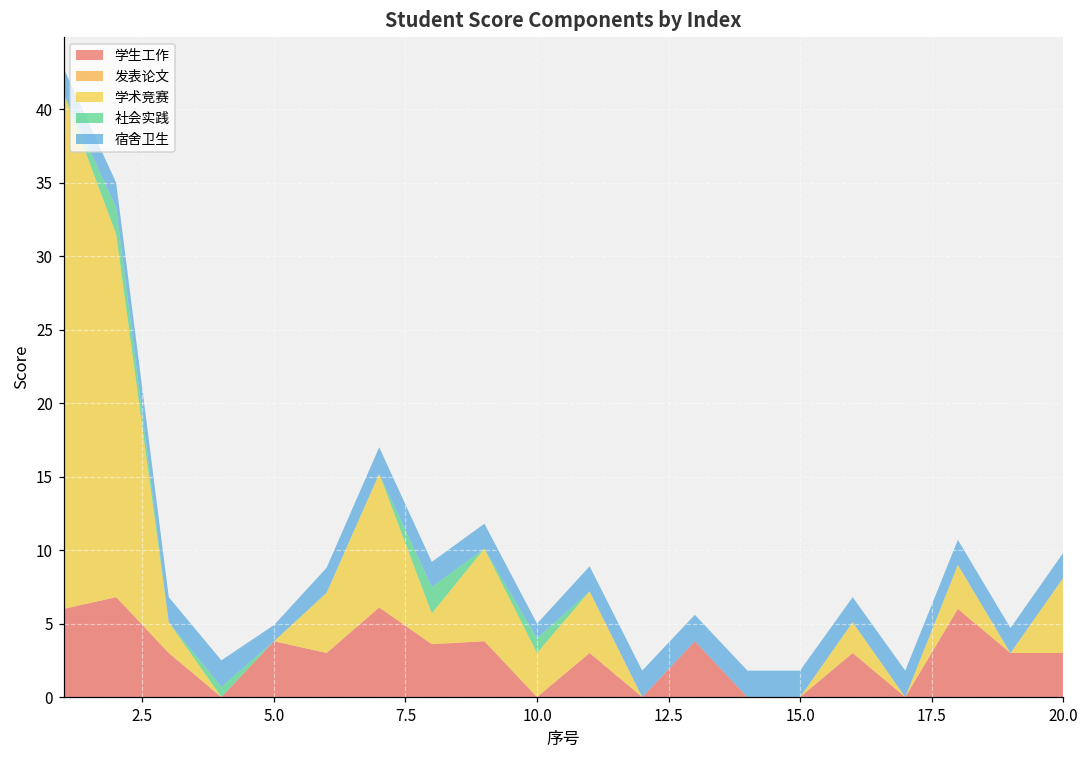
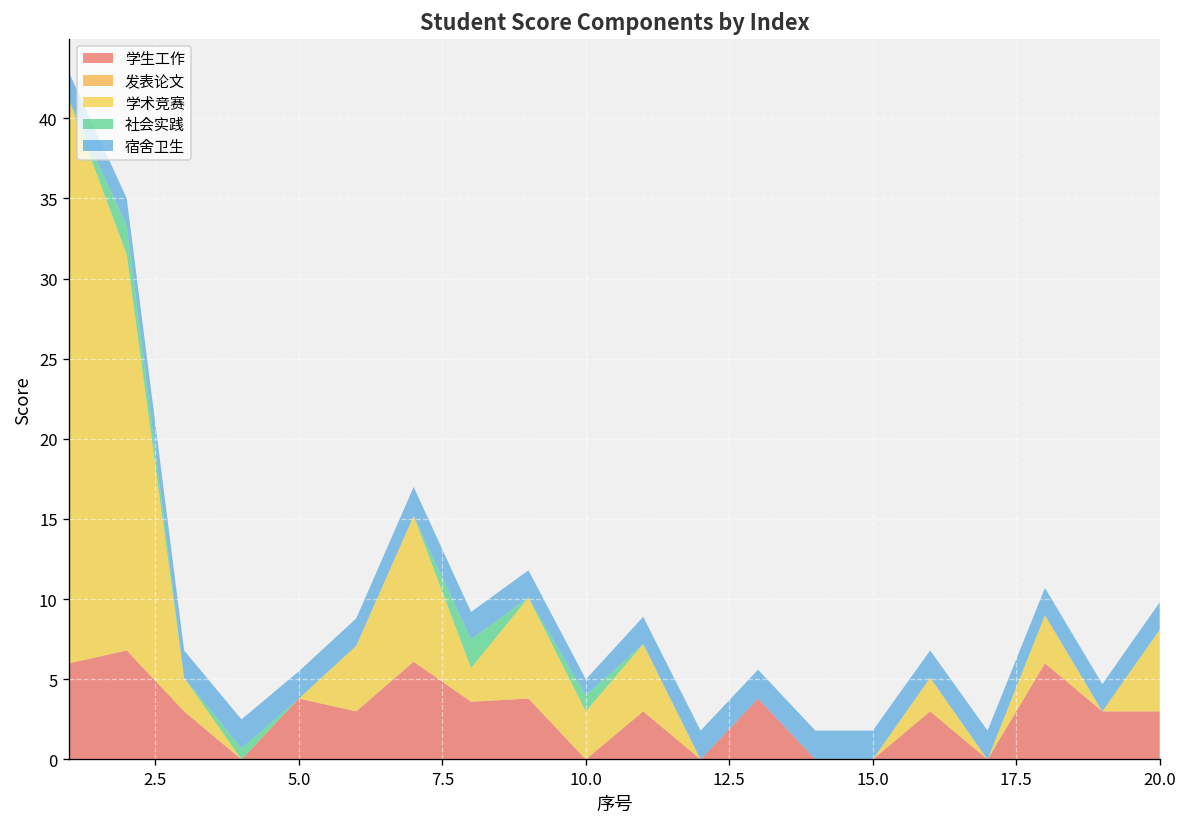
宿舍卫生, 5.0: 1.1 -> 1.7
